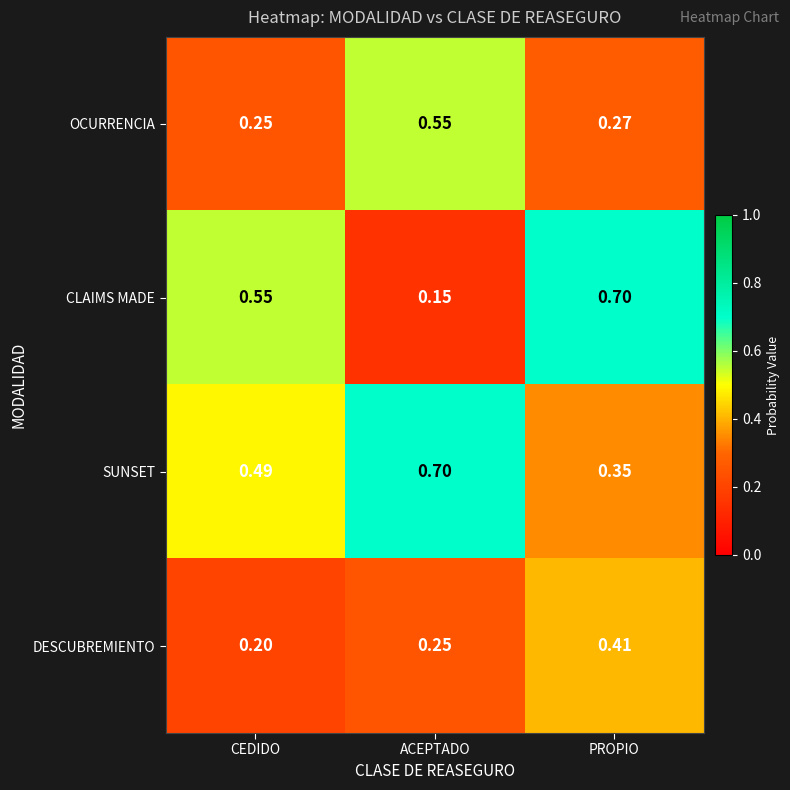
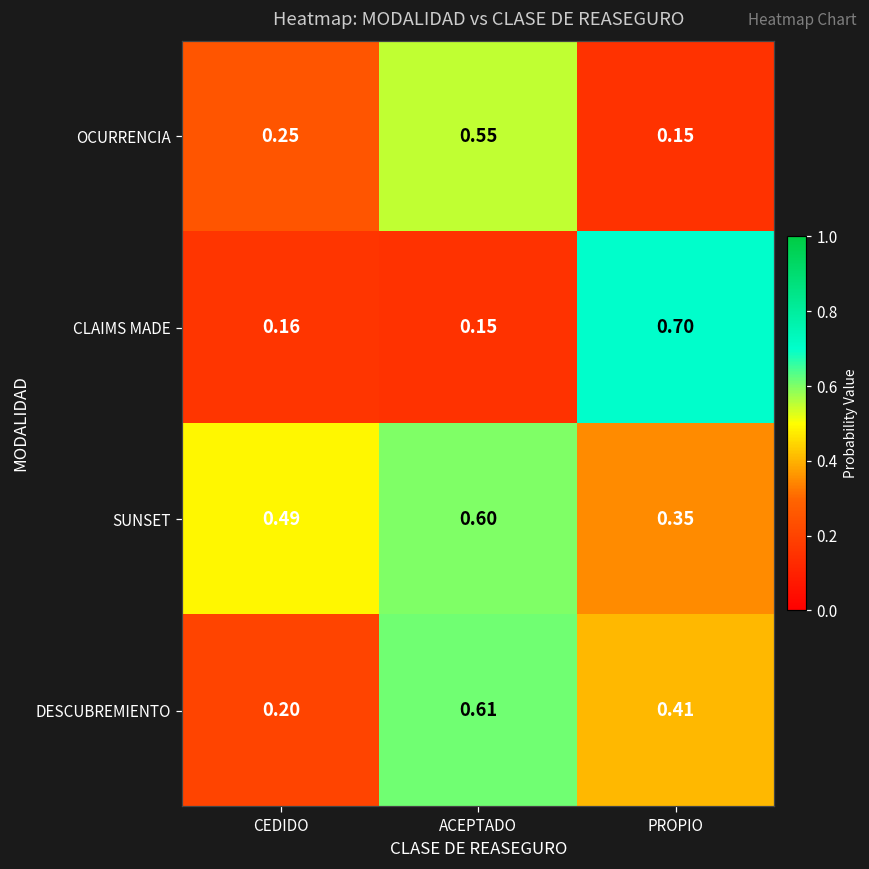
OCURRENCIA, PROPIO: 0.27 -> 0.15
CLAIMS MADE, CEDIDO: 0.55 -> 0.16
SUNSET, ACEPTADO: 0.70 -> 0.60
DESCUBREMIENTO, ACEPTADO: 0.25 -> 0.61
